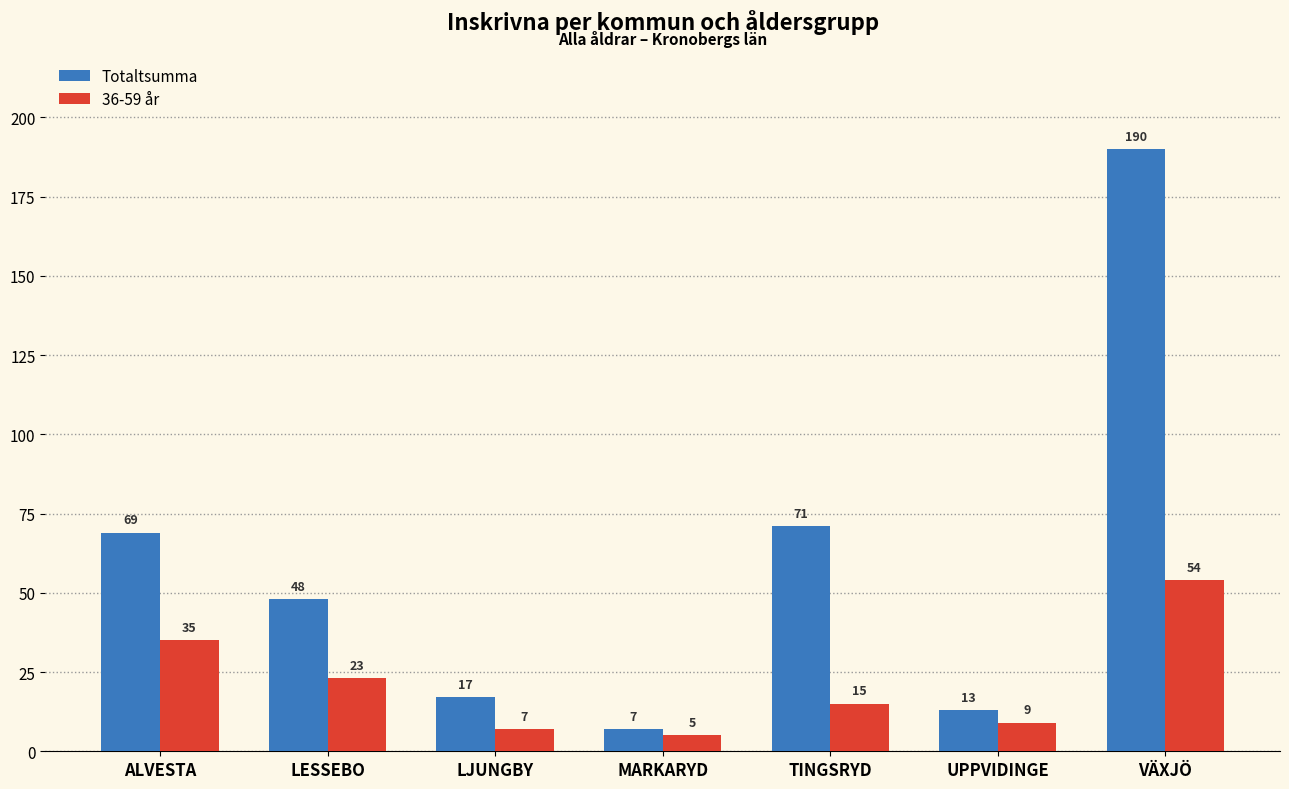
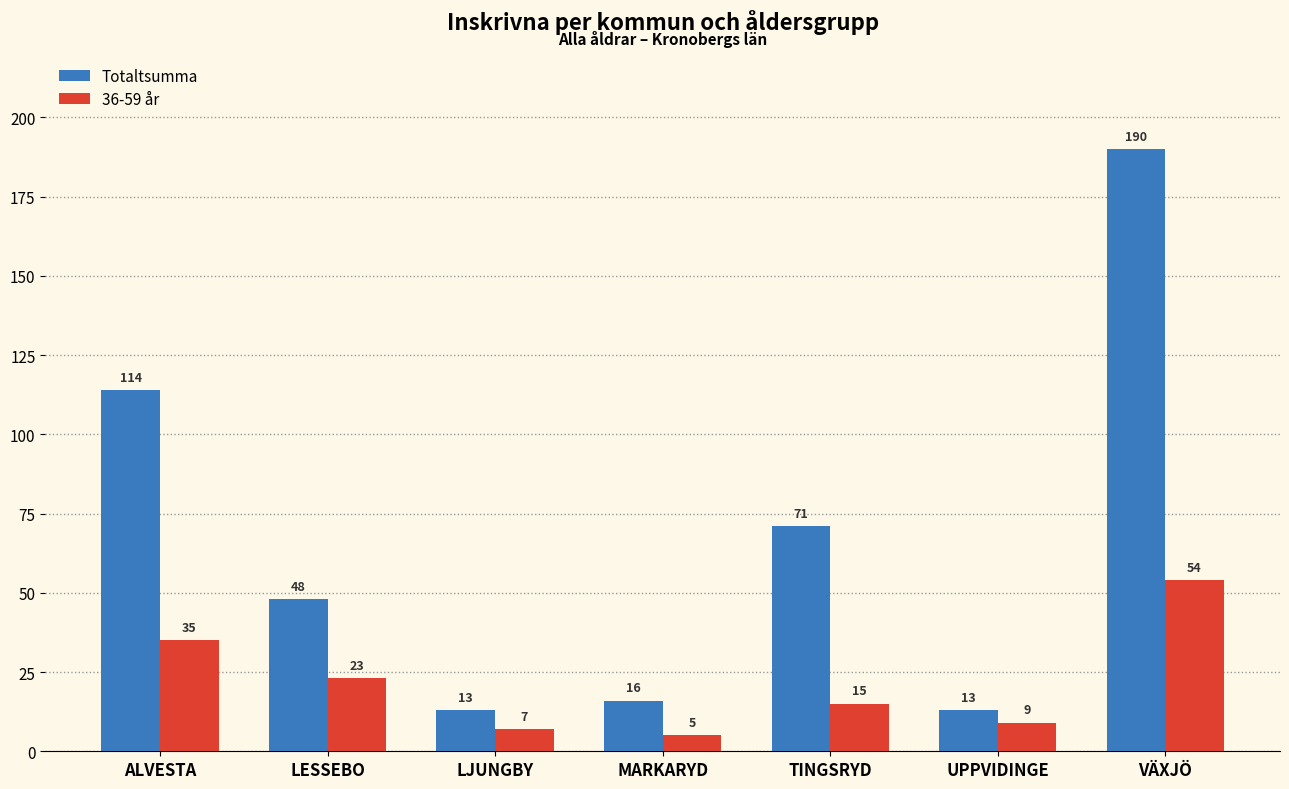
Totaltsumma, ALVESTA: 69 -> 114
Totaltsumma, LJUNGBY: 17 -> 13
Totaltsumma, MARKARYD: 7 -> 16
